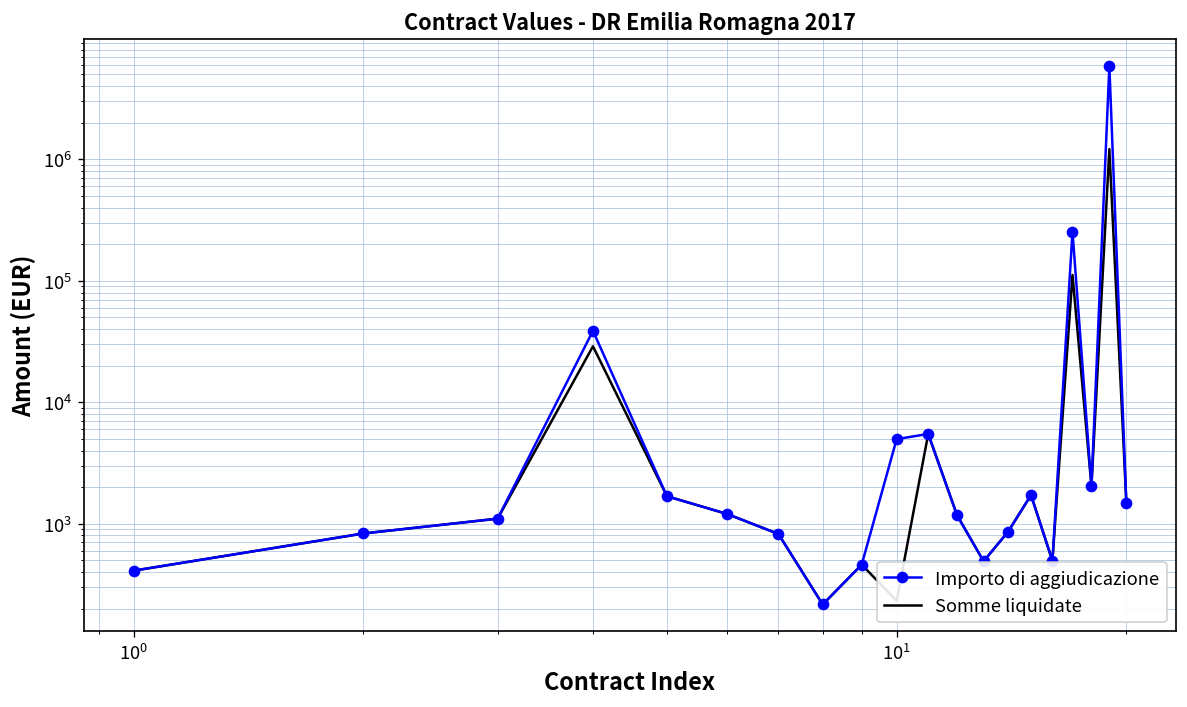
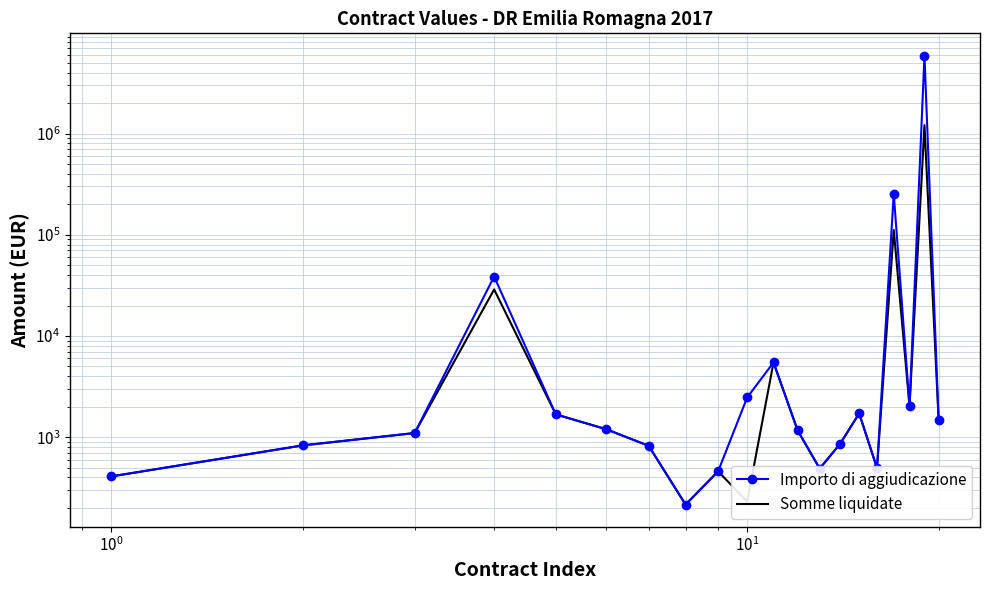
Importo di aggiudicazione, 10^1: 5000 -> 2500
